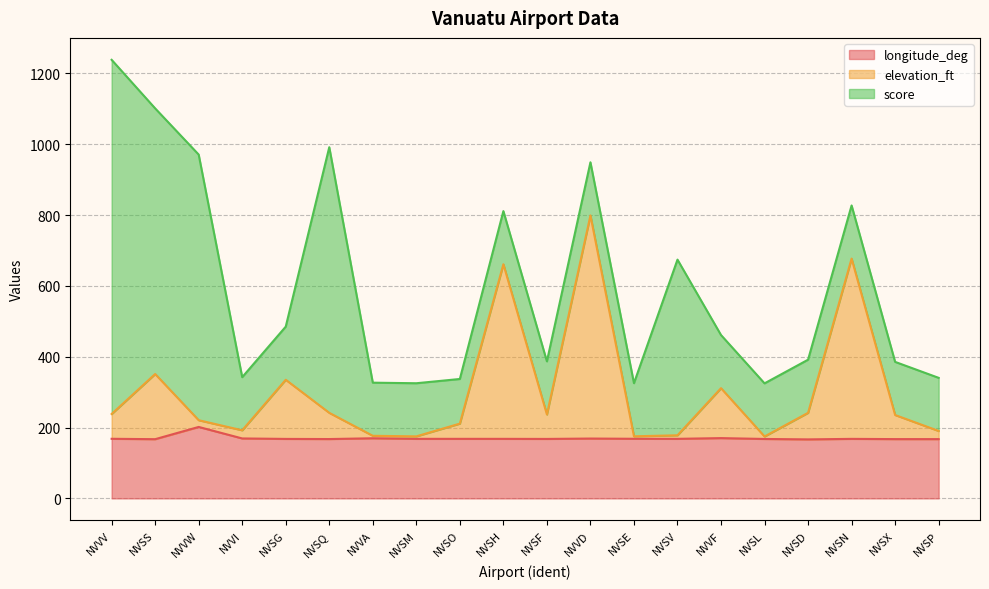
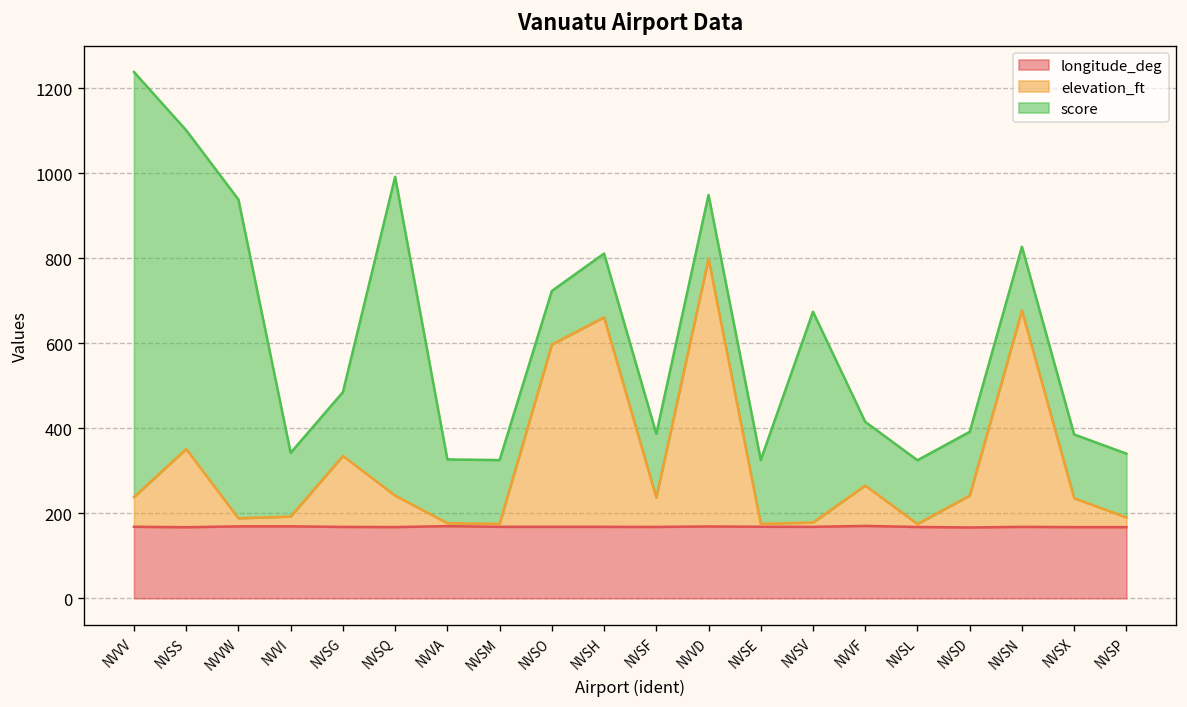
longitude_deg, NVVW: 200 -> 170
elevation_ft, NVSO: 40 -> 430
elevation_ft, NVVF: 140 -> 100
